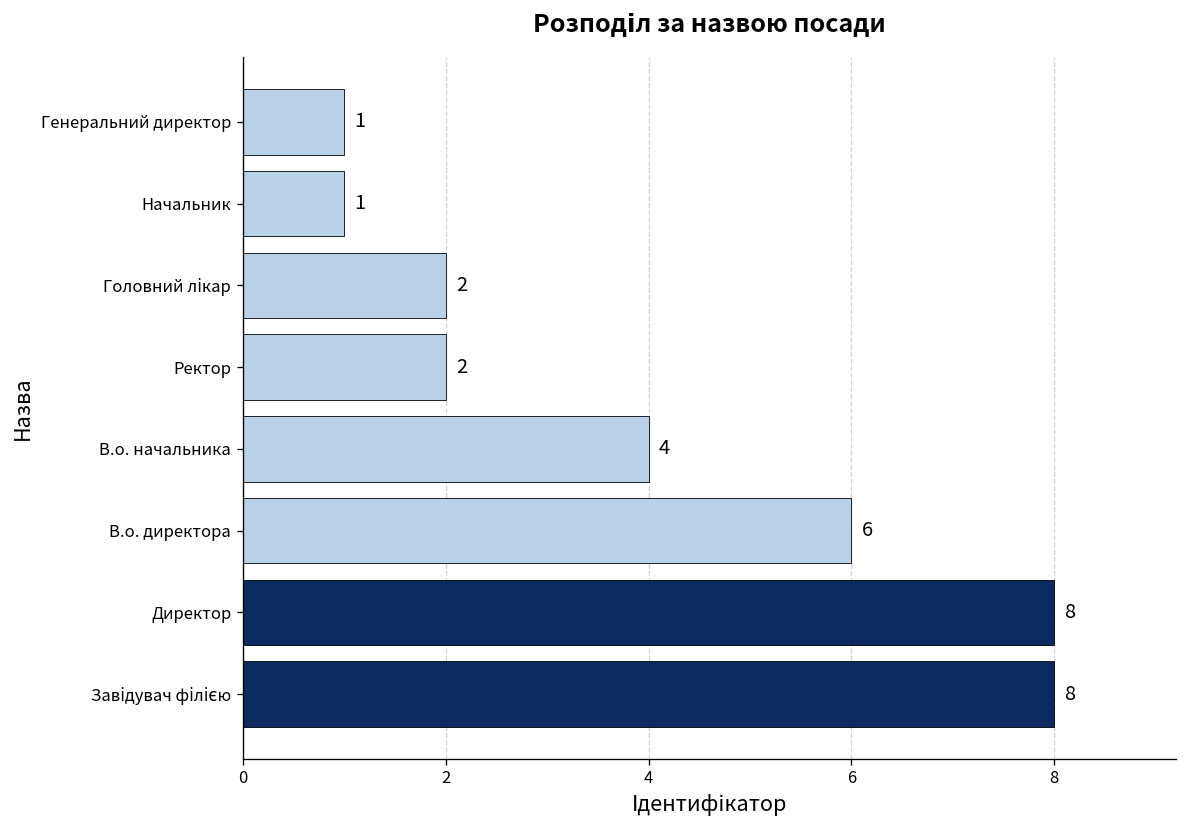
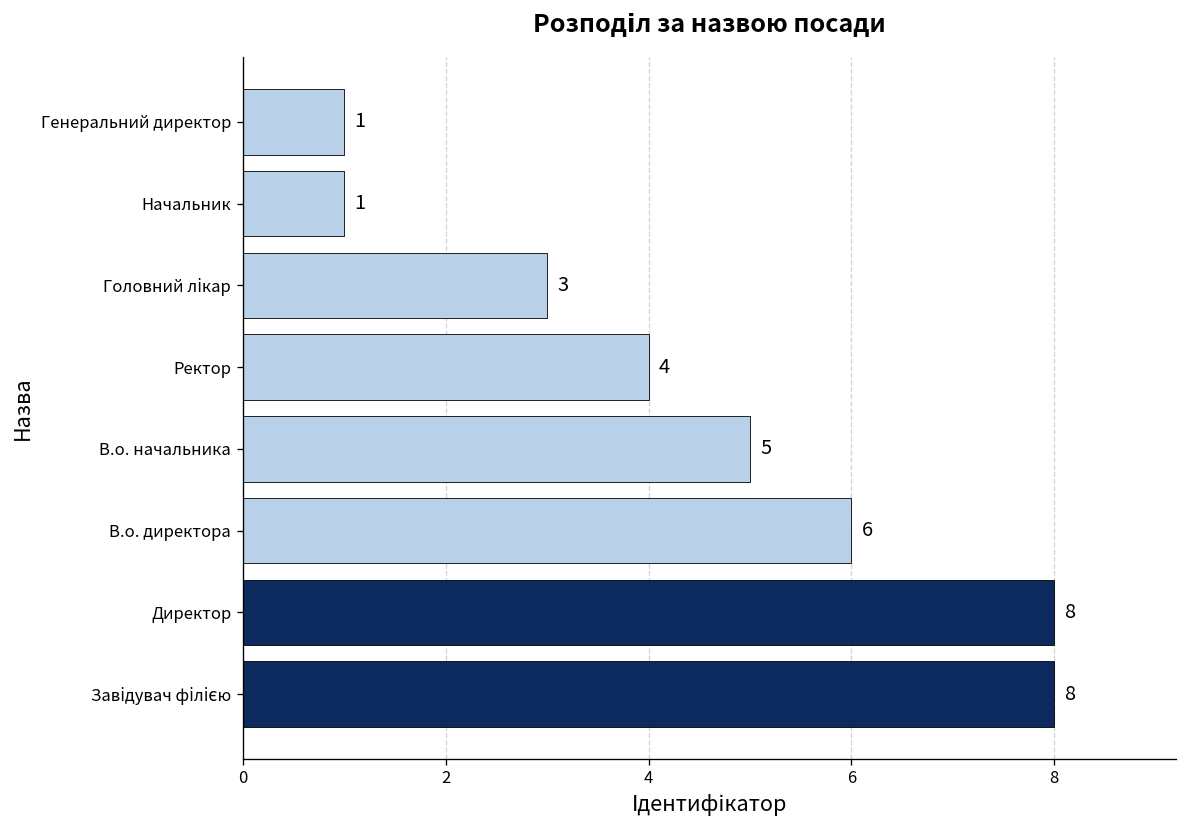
Головний лікар: 2 -> 3
Ректор: 2 -> 4
В.о. начальника: 4 -> 5
